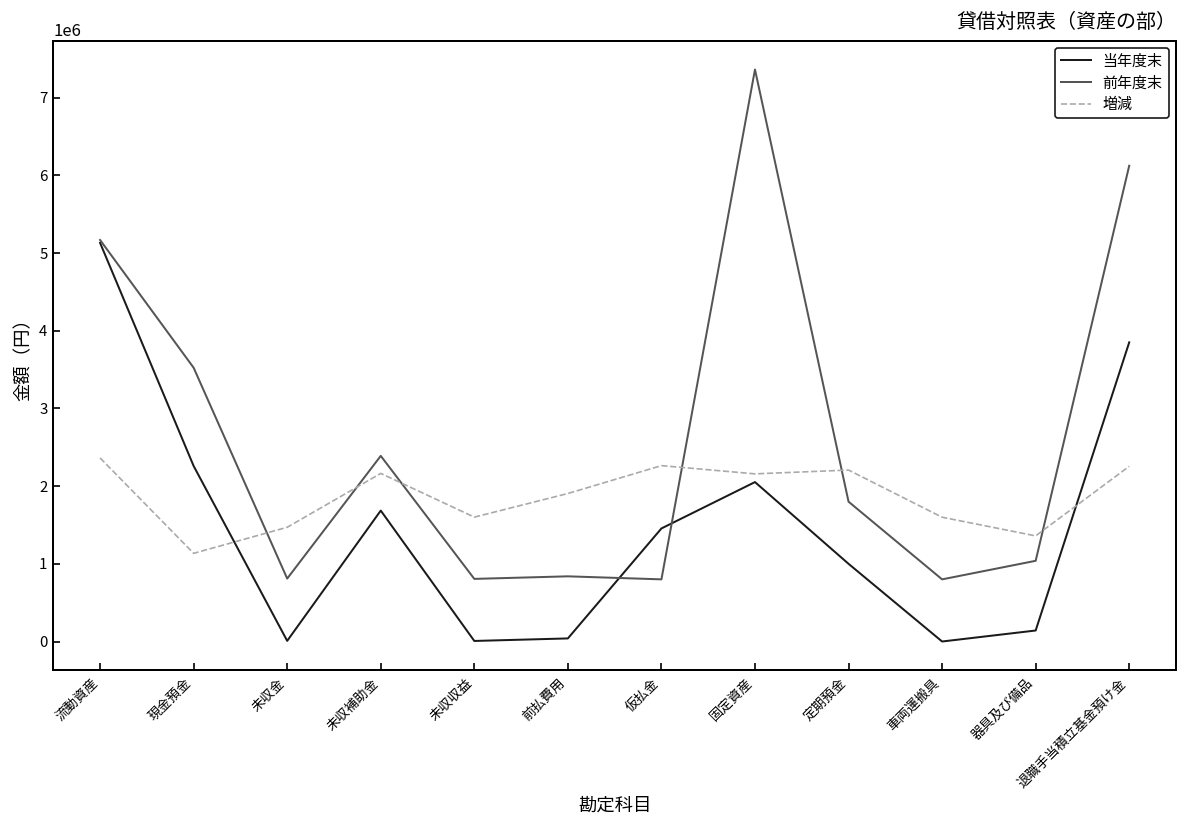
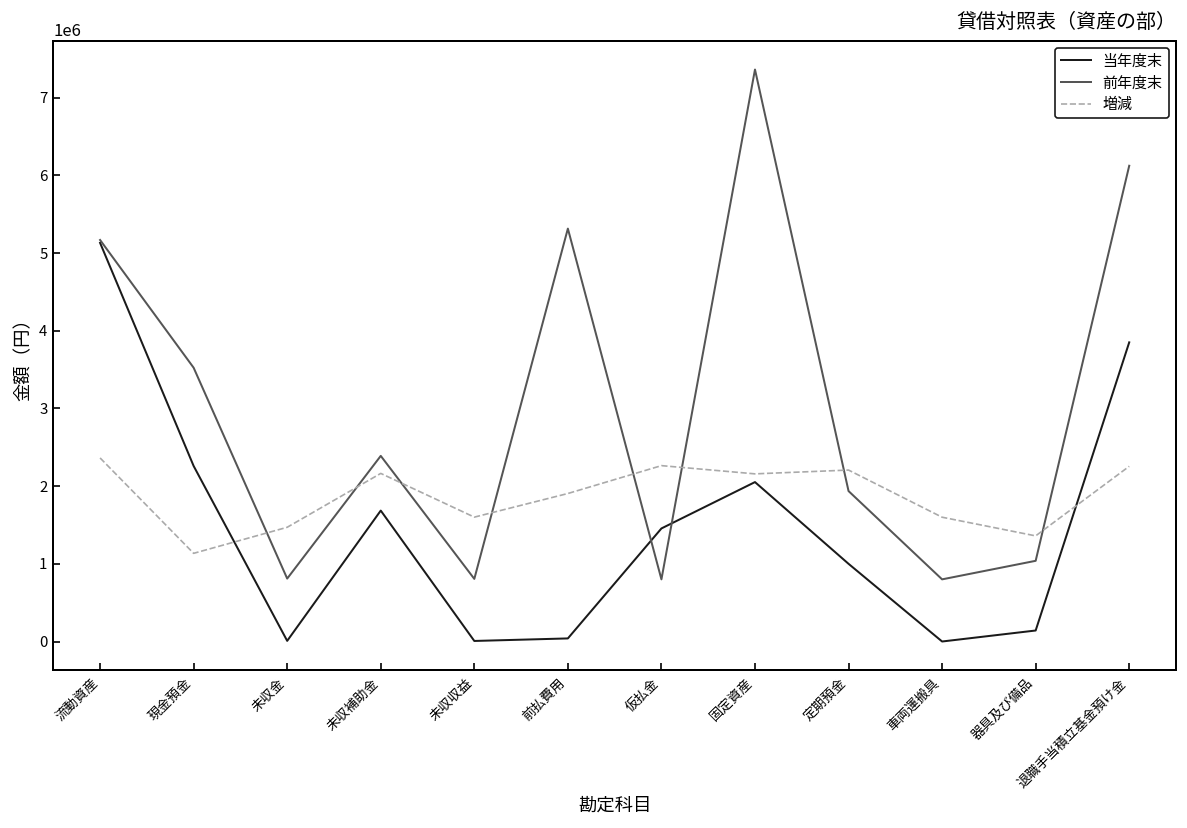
前年度末, 前払費用: 800000 -> 5300000
前年度末, 定期預金: 1800000 -> 1900000
